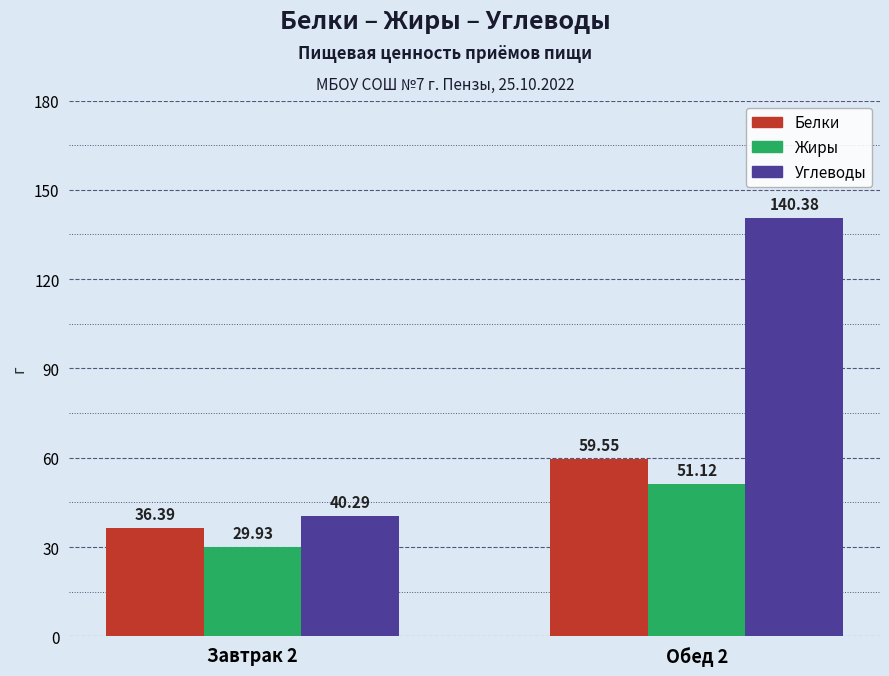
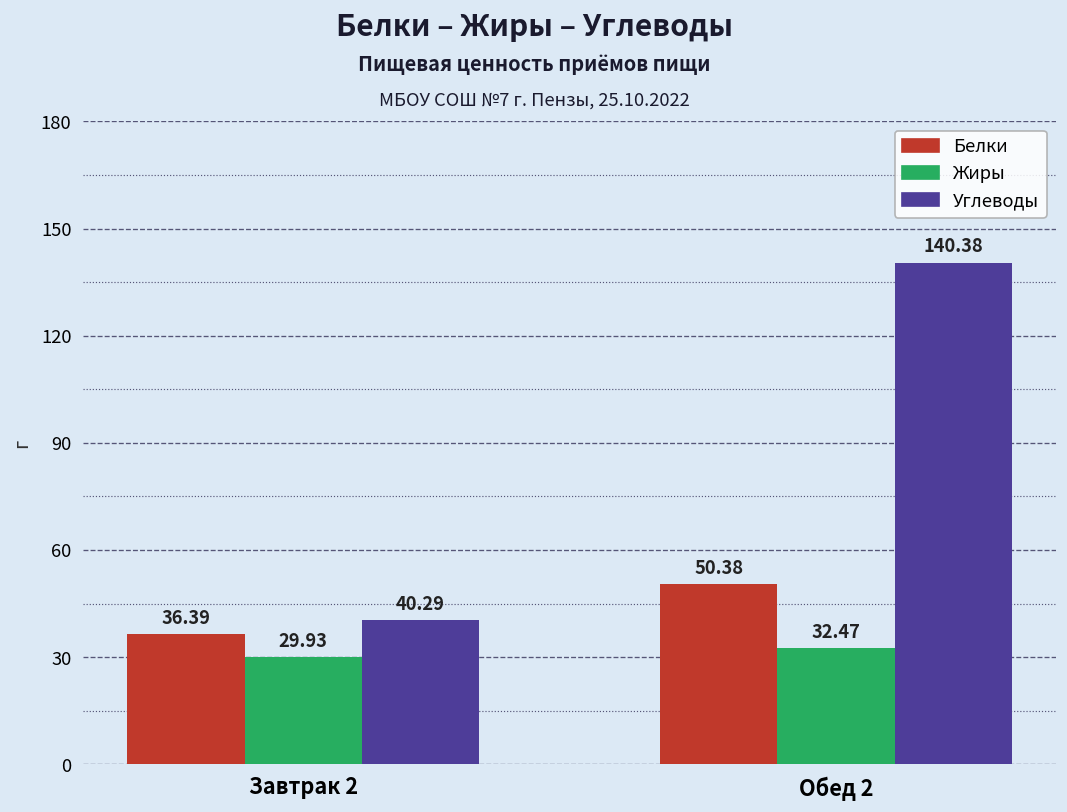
Белки, Обед 2: 59.55 -> 50.38
Жиры, Обед 2: 51.12 -> 32.47
